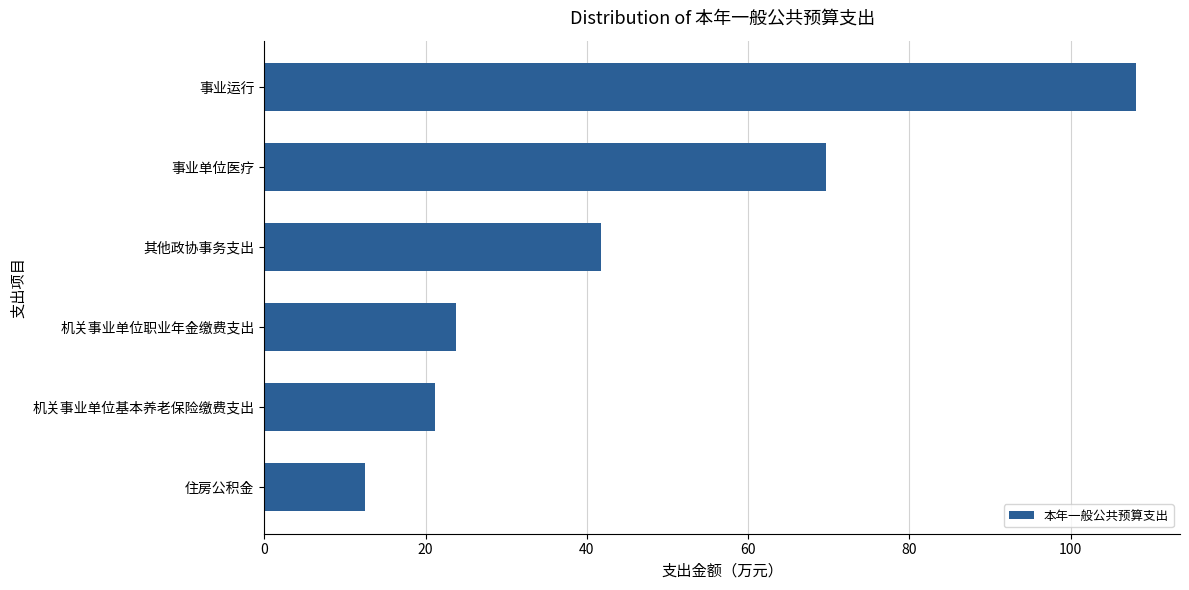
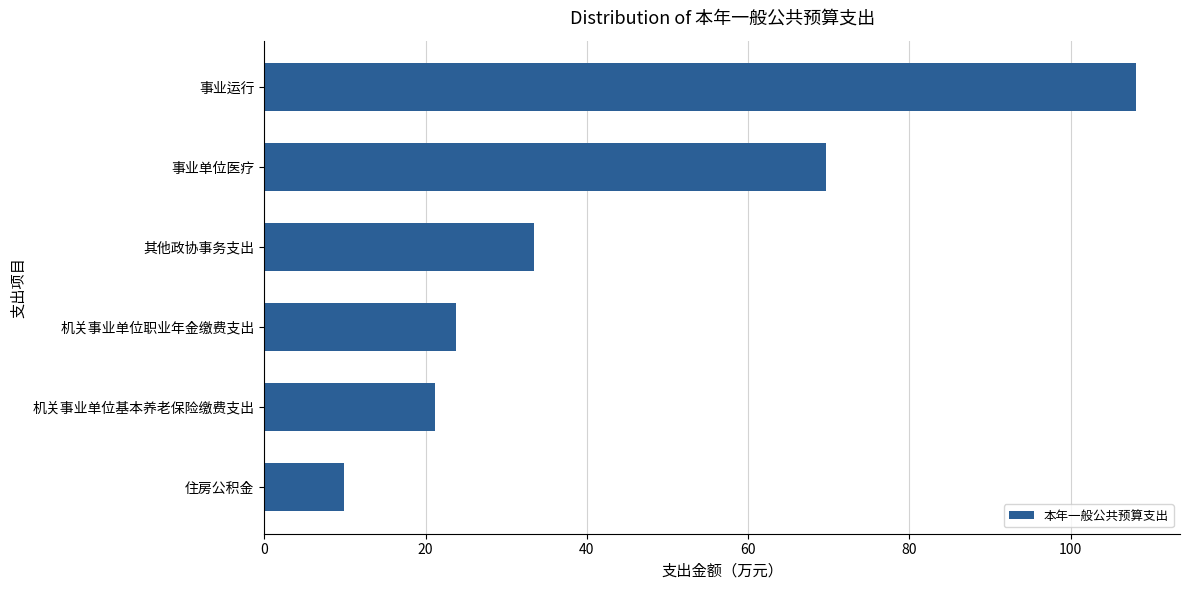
其他政协事务支出: 42 -> 34
住房公积金: 12 -> 10
